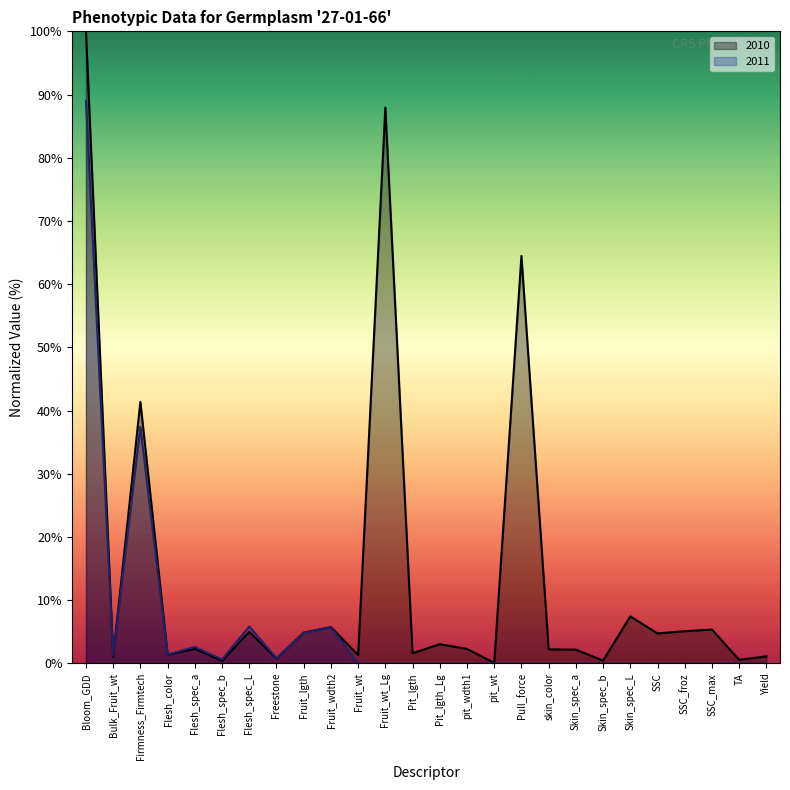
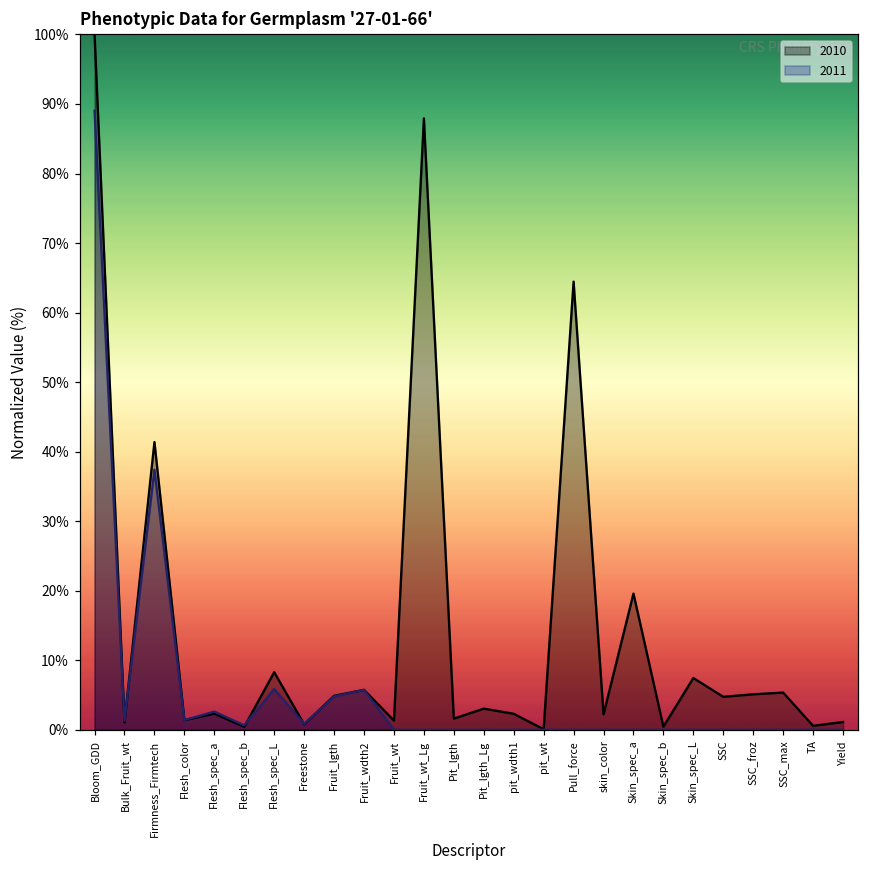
2010, Flesh_spec_L: 5% -> 8%
2010, Skin_spec_a: 2% -> 20%
